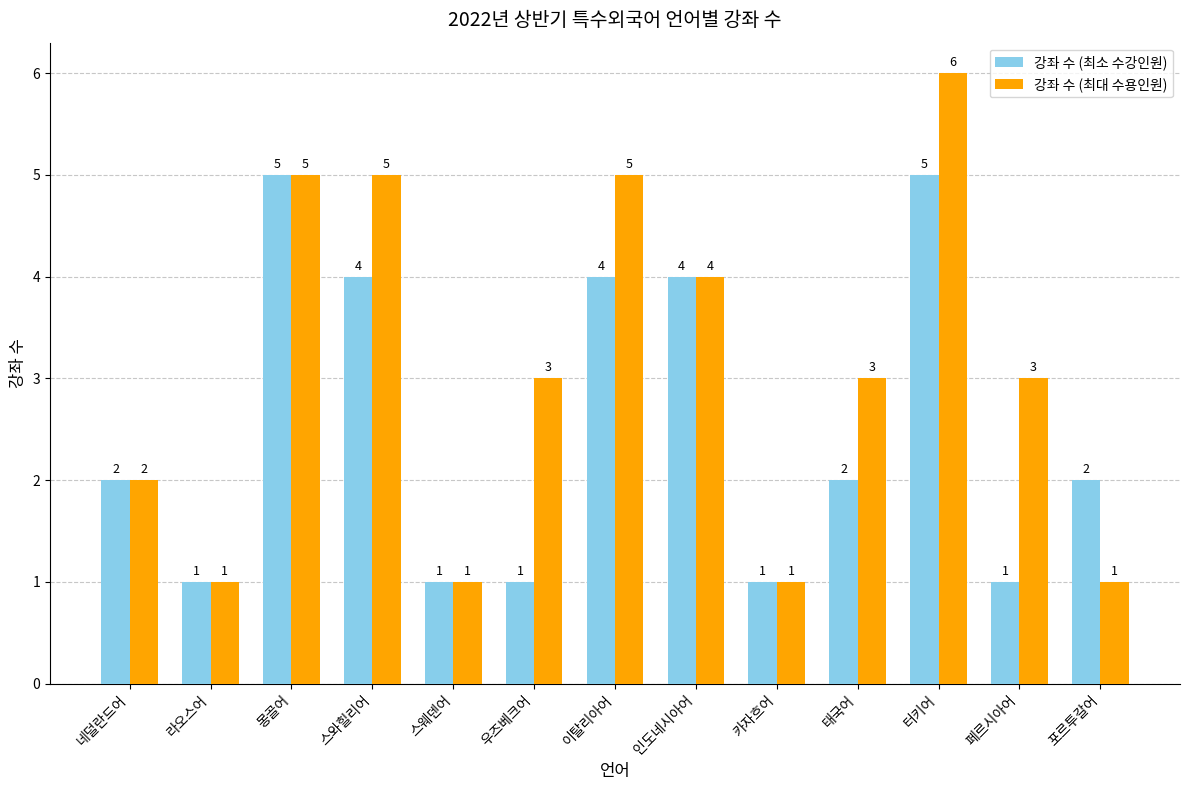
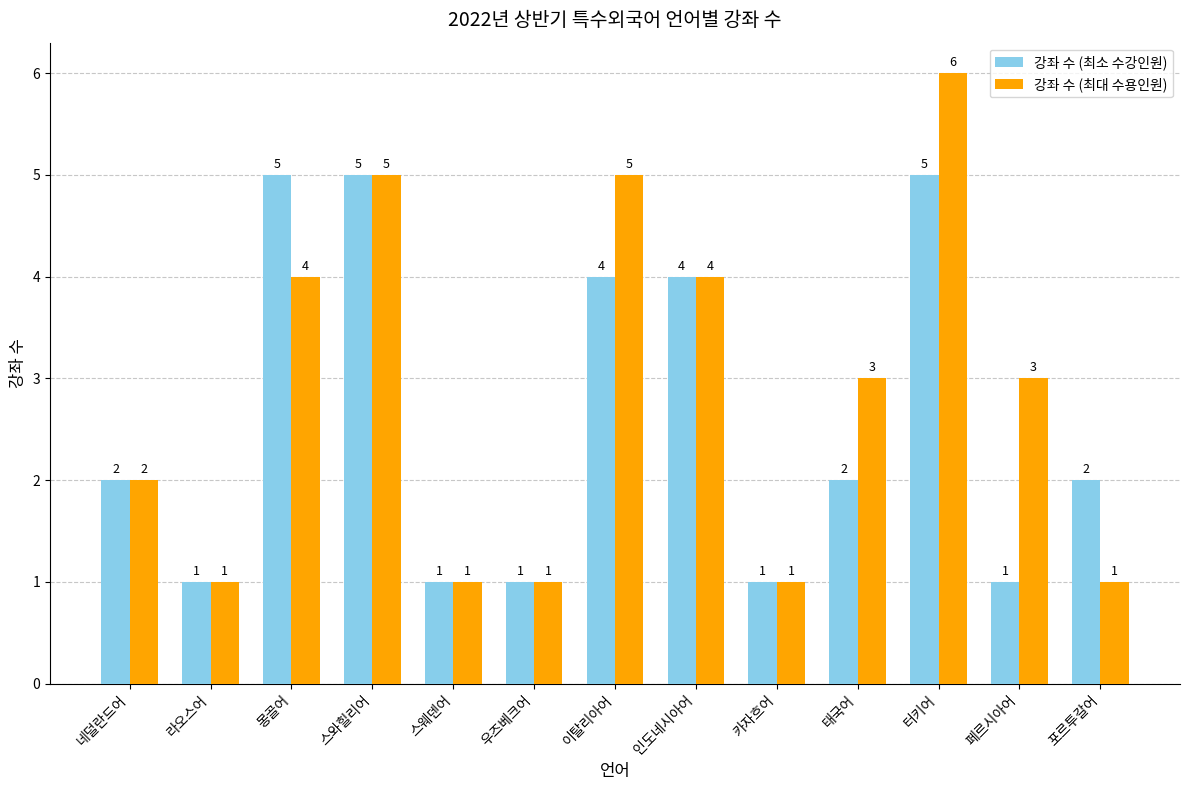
강좌 수 (최대 수용인원), 몽골어: 5 -> 4
강좌 수 (최소 수강인원), 스와힐리어: 4 -> 5
강좌 수 (최대 수용인원), 우즈베크어: 3 -> 1
